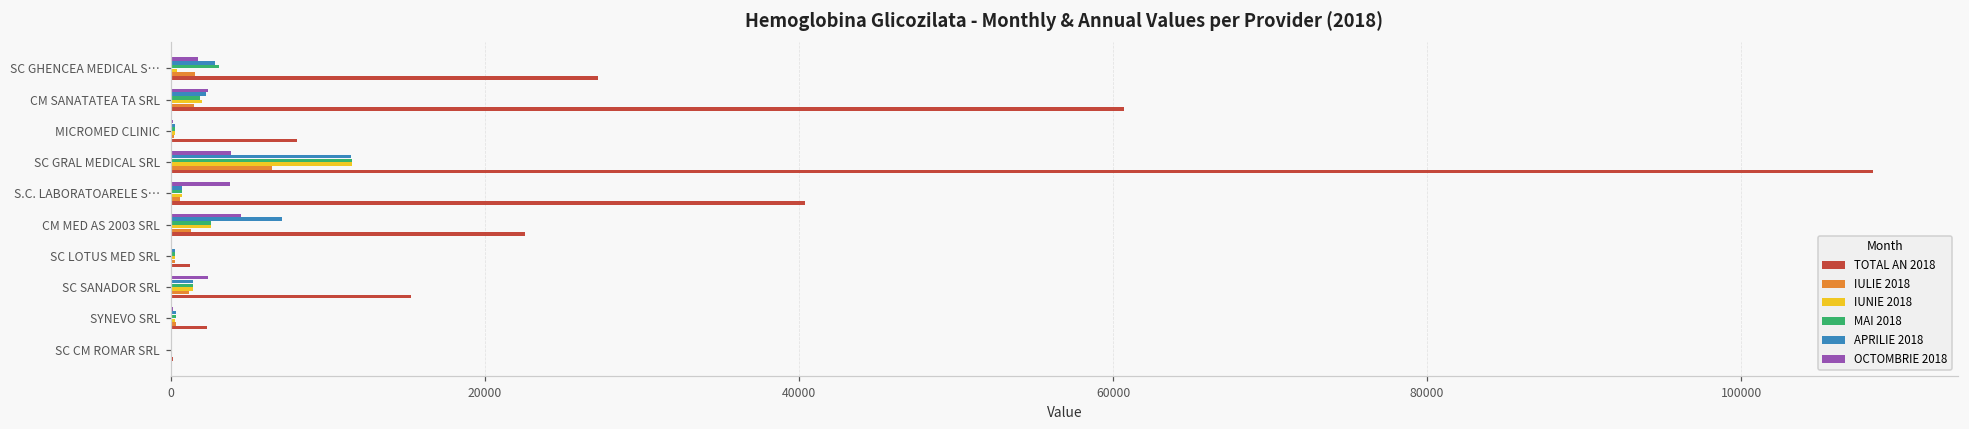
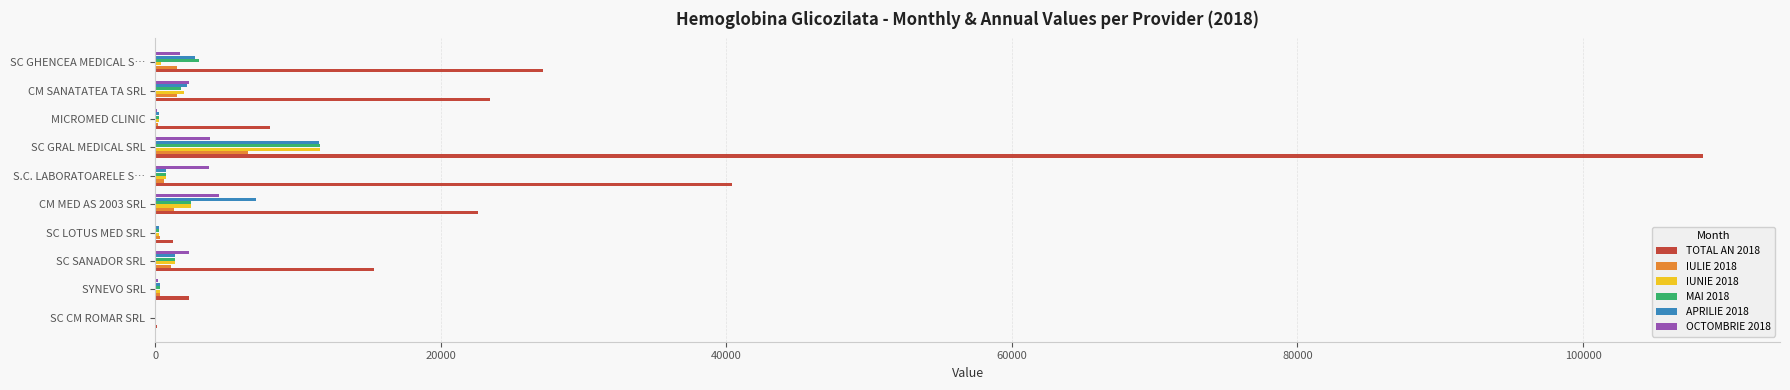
TOTAL AN 2018, CM SANATATEA TA SRL: 60700 -> 23500
